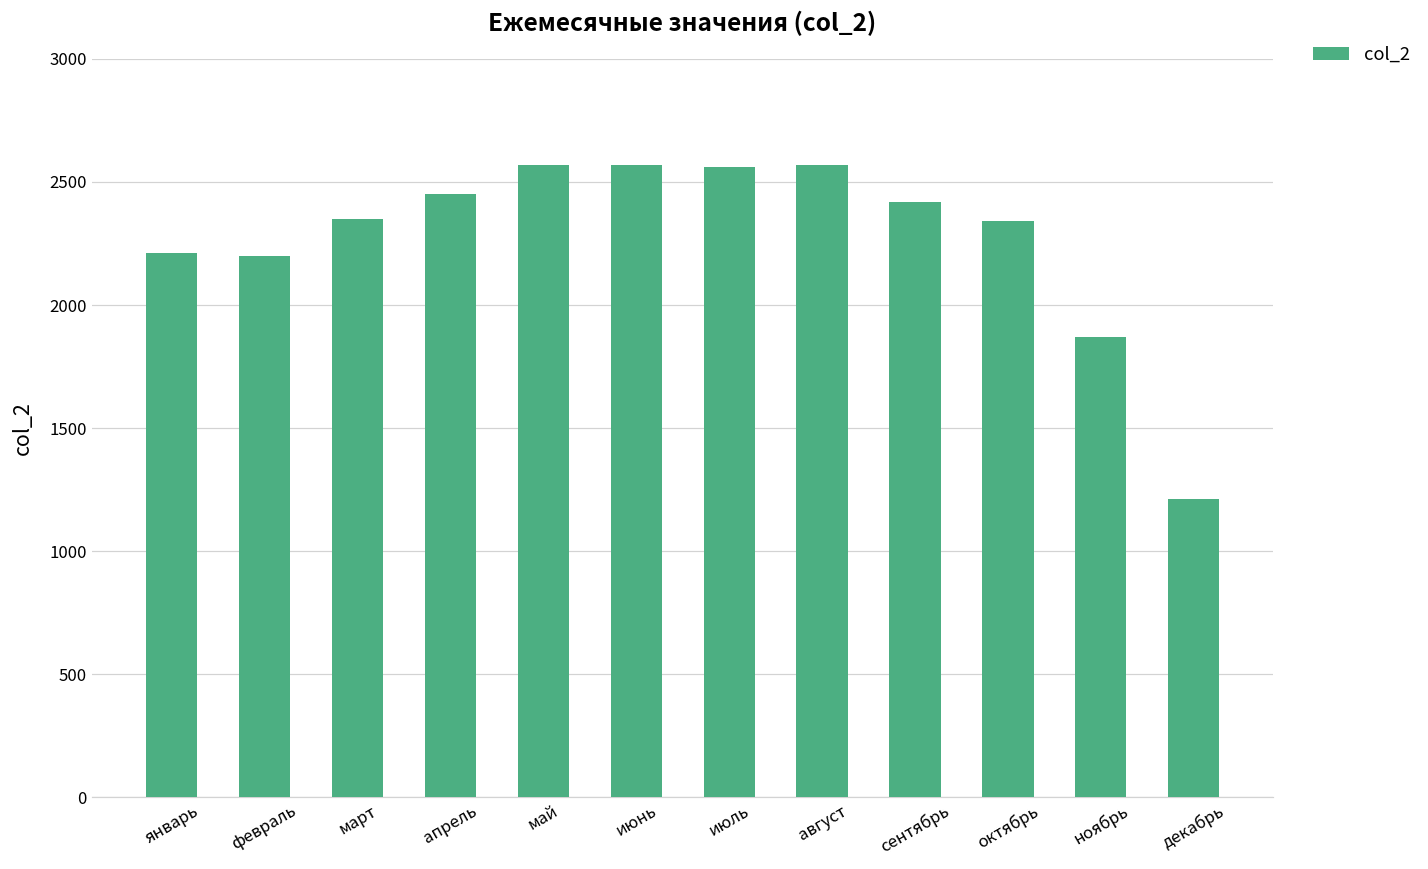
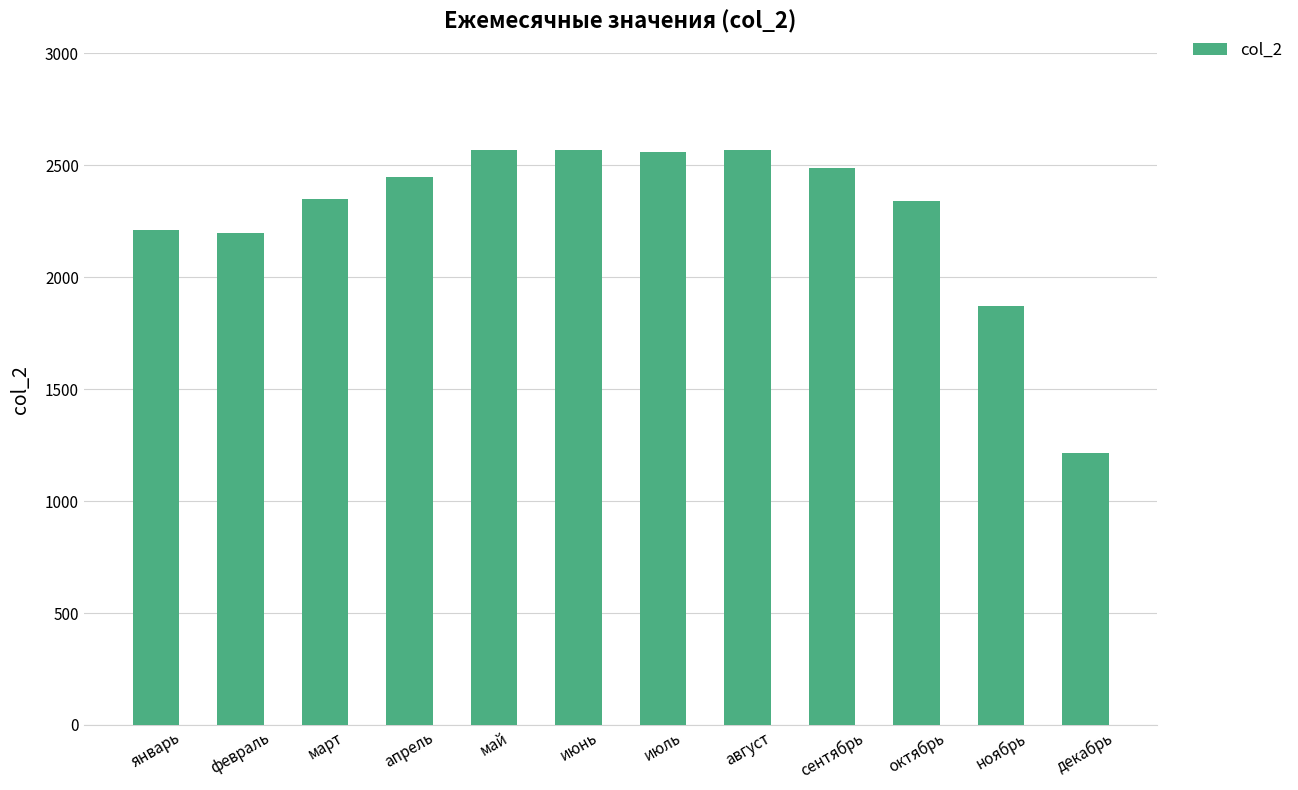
сентябрь: 2420 -> 2490
